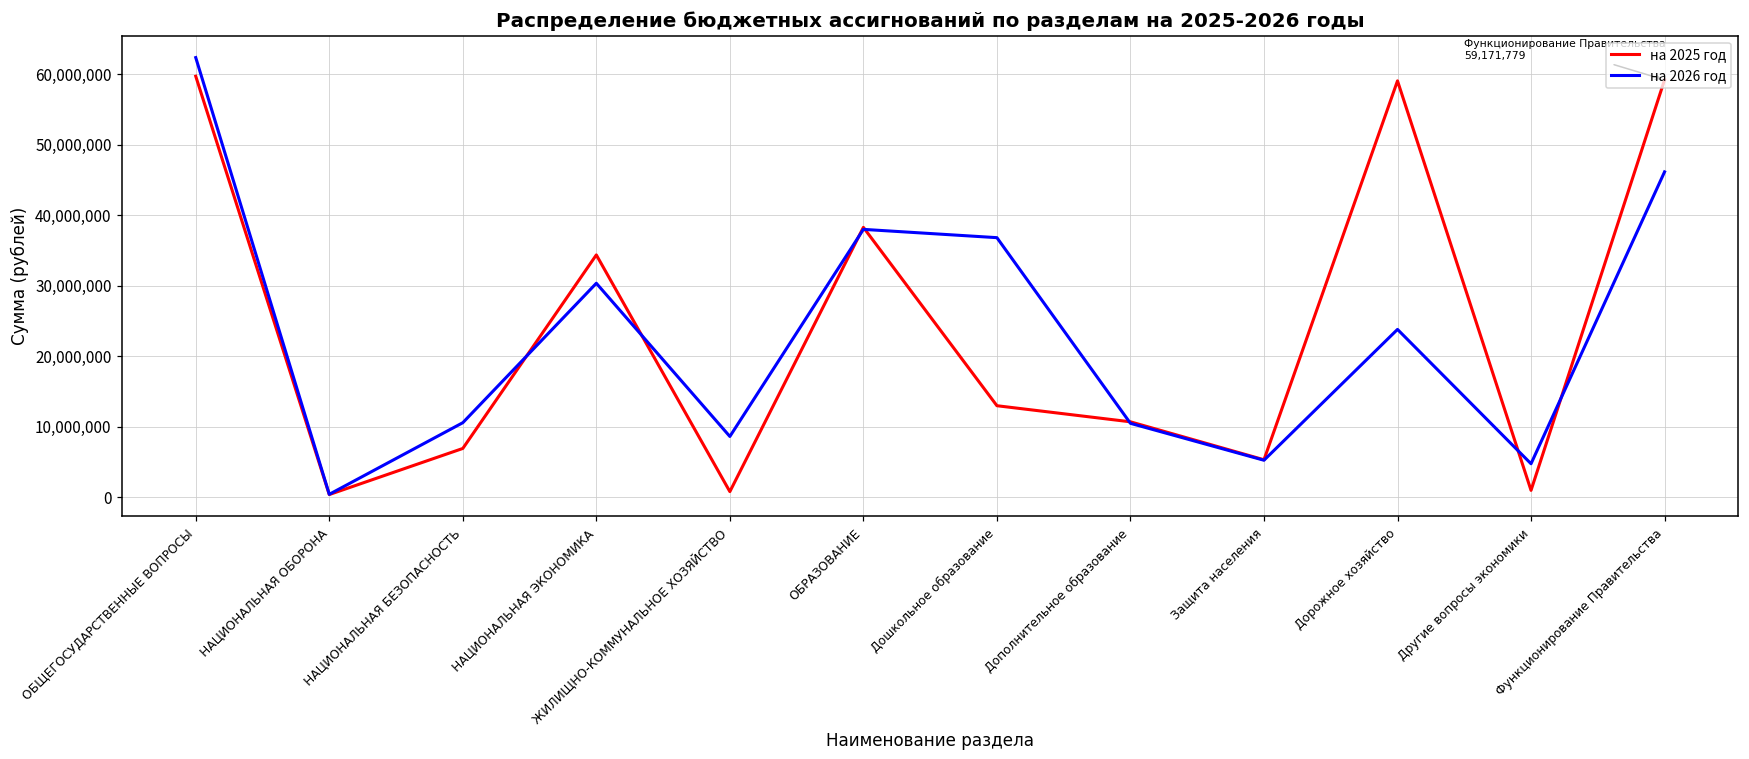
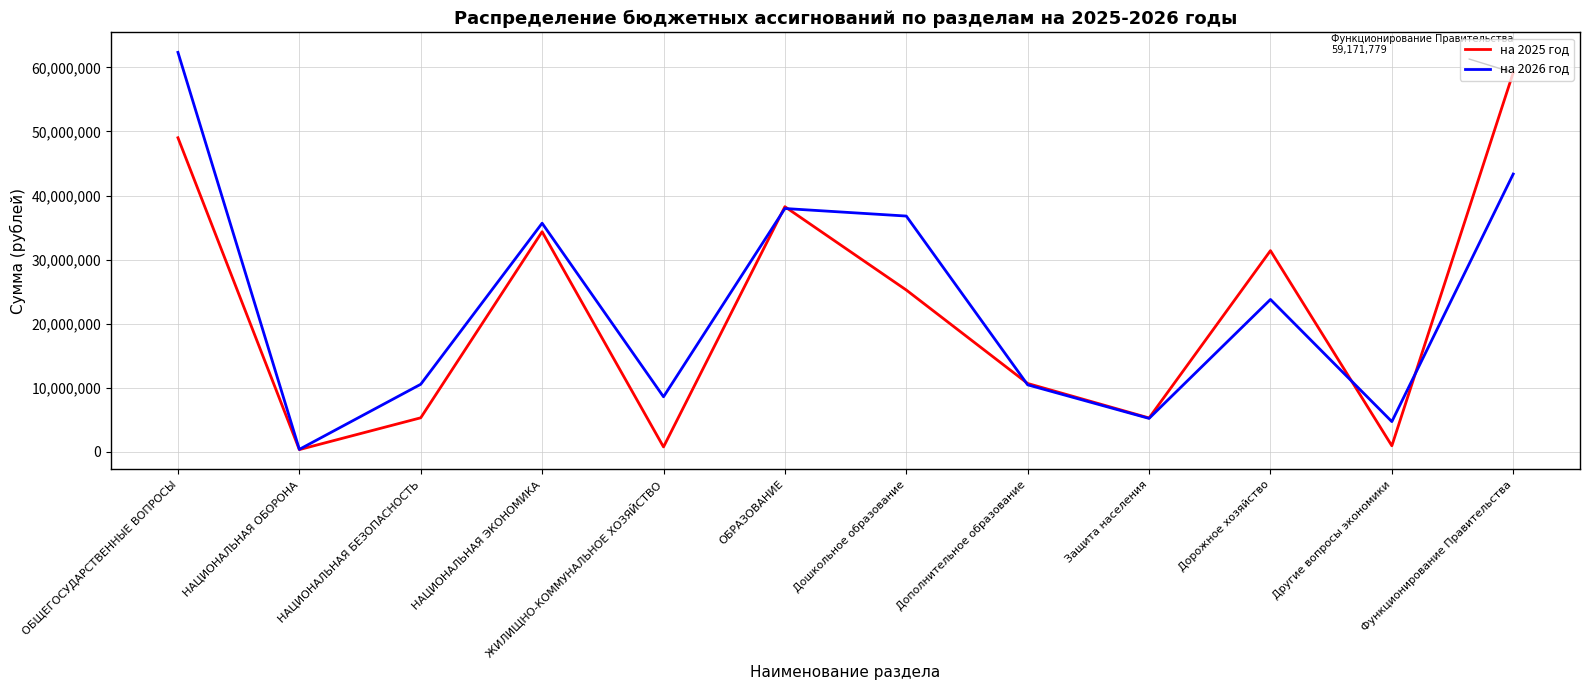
на 2025 год, ОБЩЕГОСУДАРСТВЕННЫЕ ВОПРОСЫ: 60,000,000 -> 49,000,000
на 2025 год, НАЦИОНАЛЬНАЯ БЕЗОПАСНОСТЬ: 7,000,000 -> 5,000,000
на 2026 год, НАЦИОНАЛЬНАЯ ЭКОНОМИКА: 30,000,000 -> 36,000,000
на 2025 год, Дошкольное образование: 13,000,000 -> 25,000,000
на 2025 год, Дорожное хозяйство: 59,000,000 -> 31,000,000
на 2026 год, Функционирование Правительства: 46,000,000 -> 43,000,000
